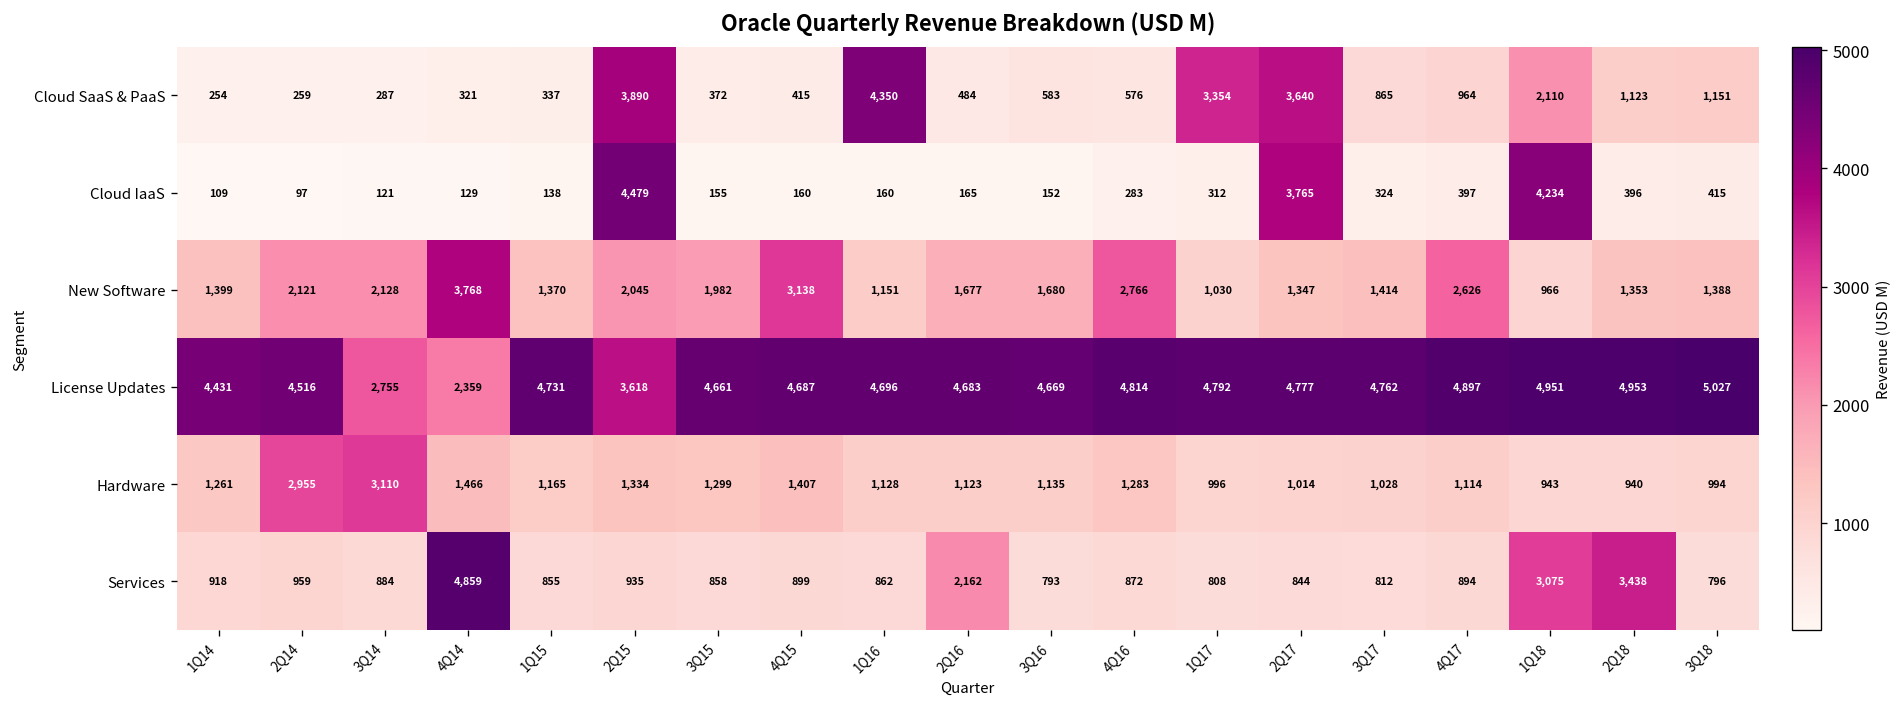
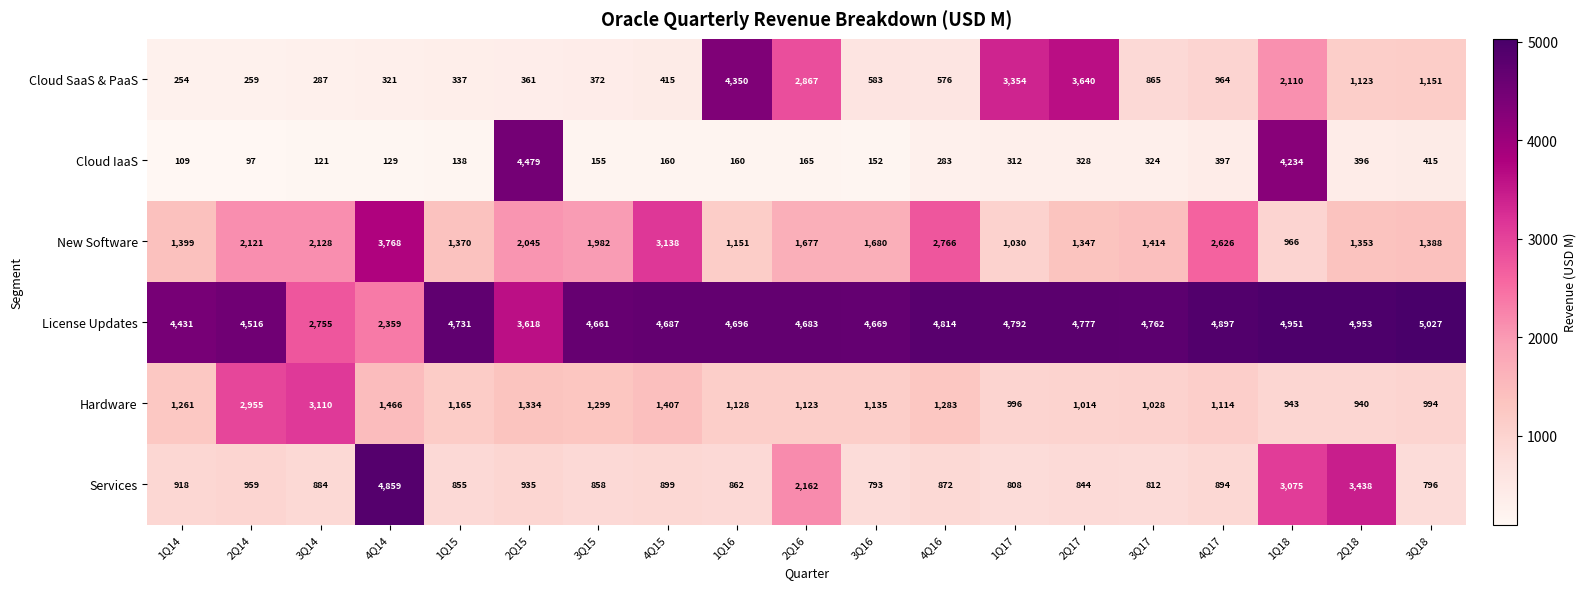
Cloud SaaS & PaaS, 2Q15: 3,890 -> 361
Cloud SaaS & PaaS, 2Q16: 484 -> 2,867
Cloud IaaS, 2Q17: 3,765 -> 328
